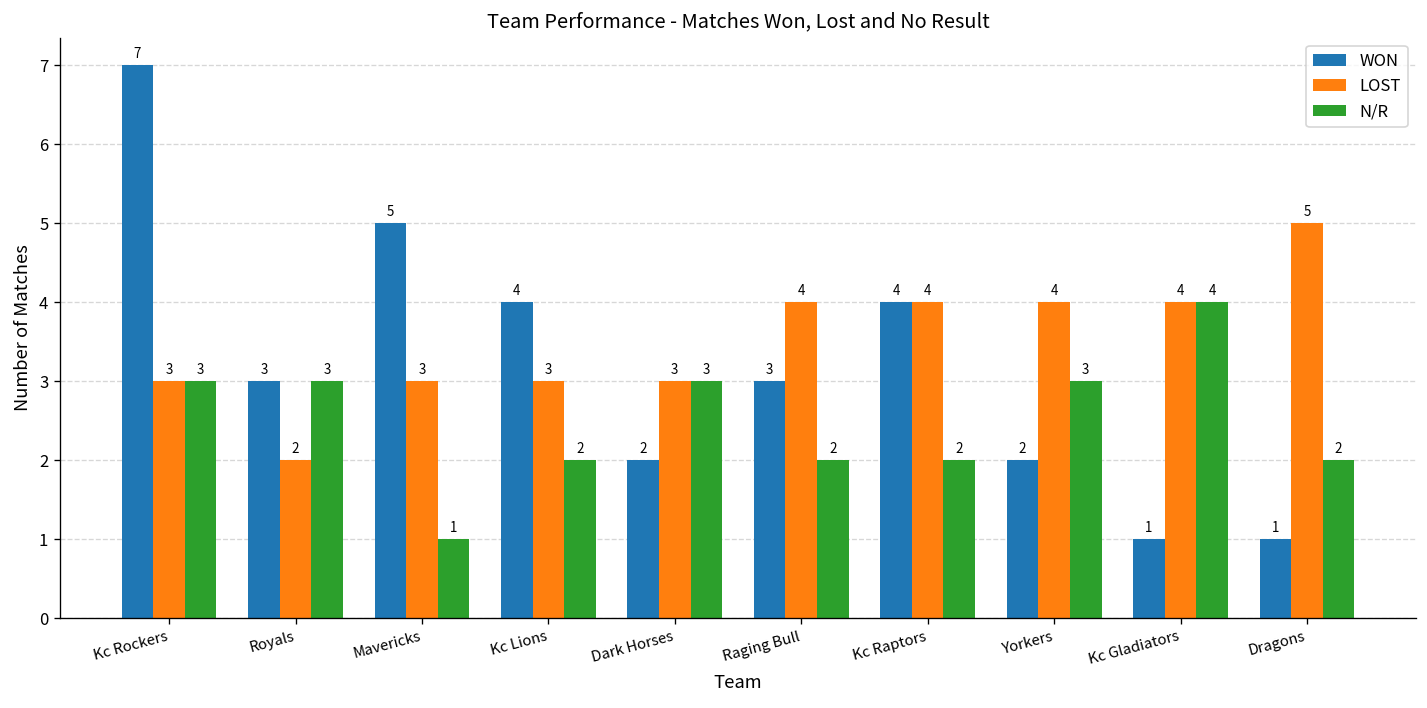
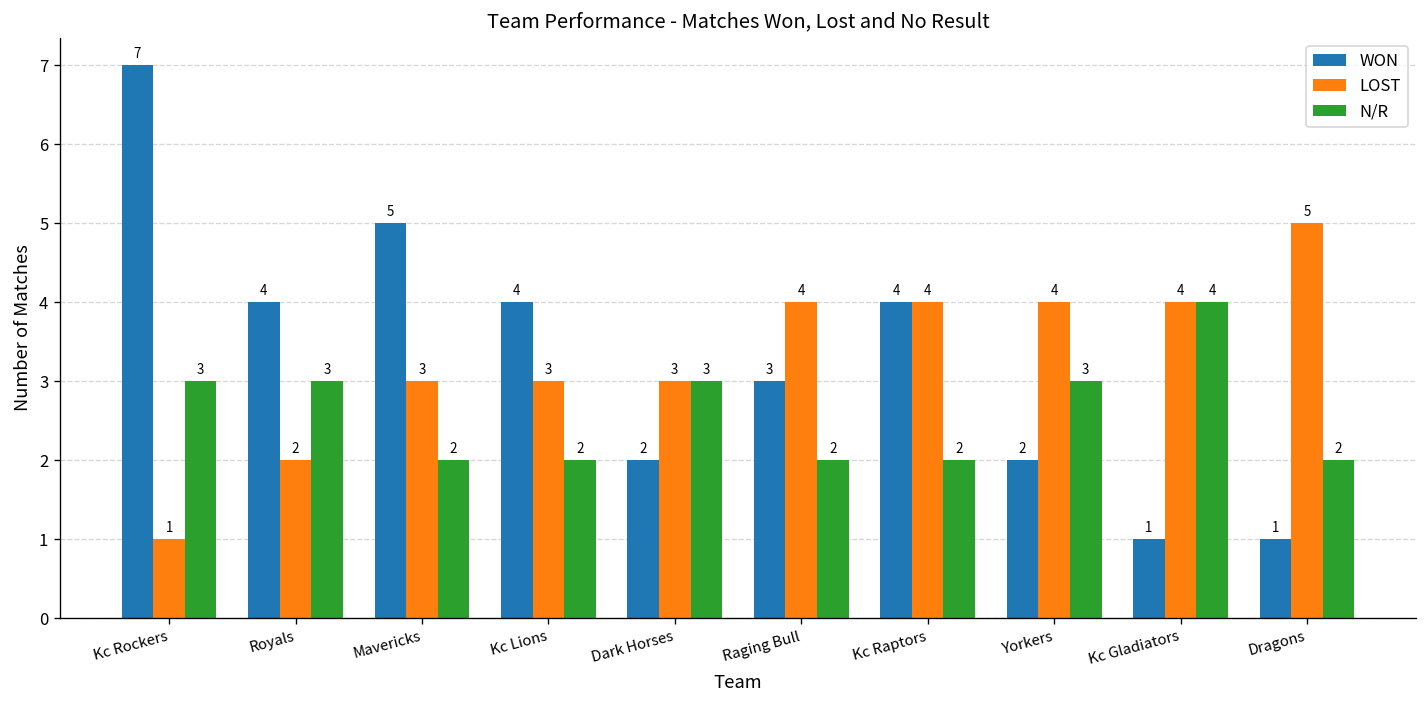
LOST, Kc Rockers: 3 -> 1
WON, Royals: 3 -> 4
N/R, Mavericks: 1 -> 2
